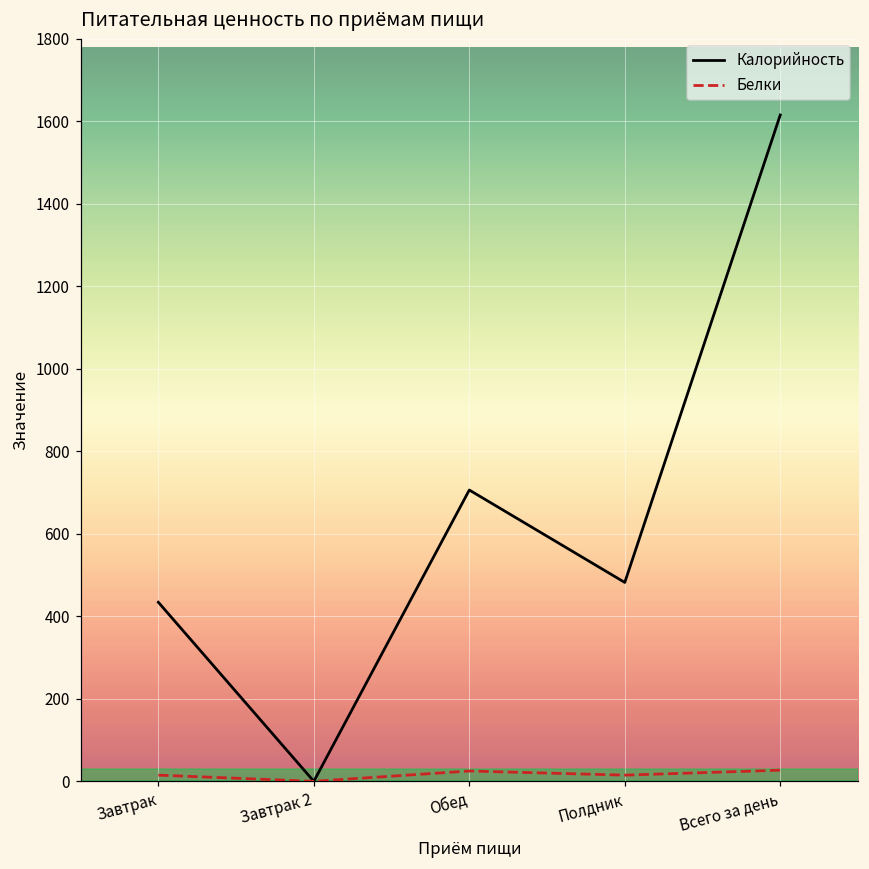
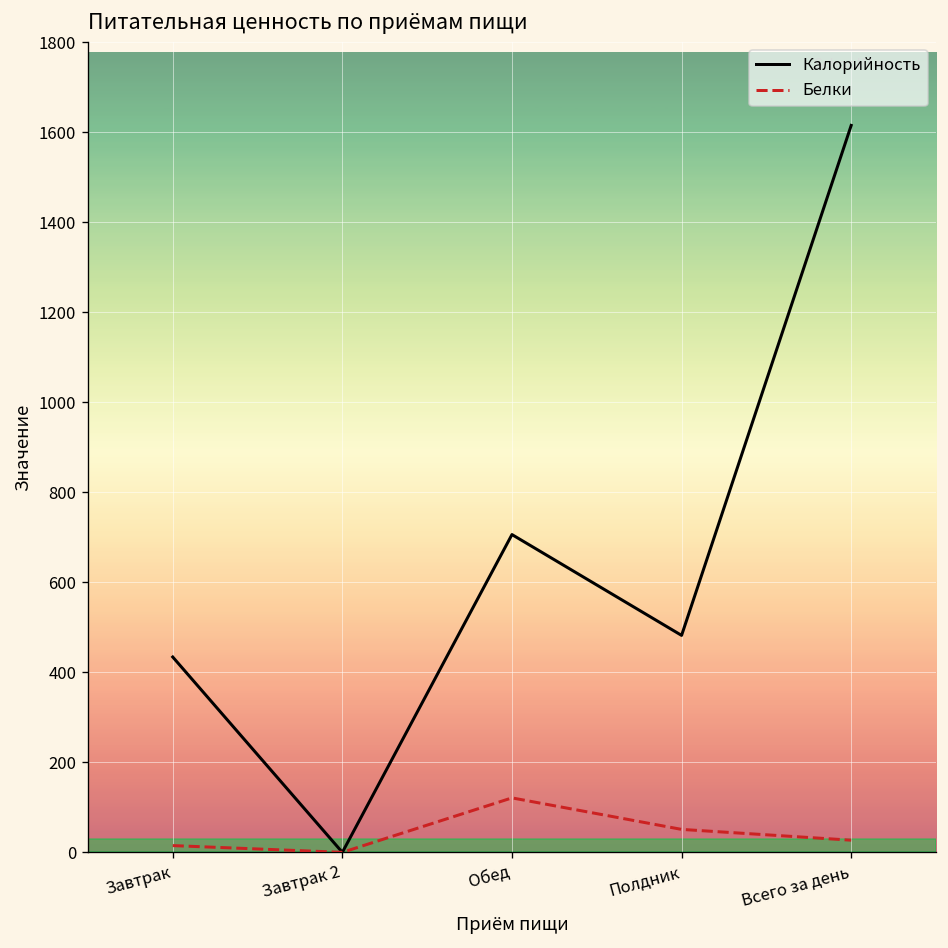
Белки, Обед: 30 -> 120
Белки, Полдник: 20 -> 50
